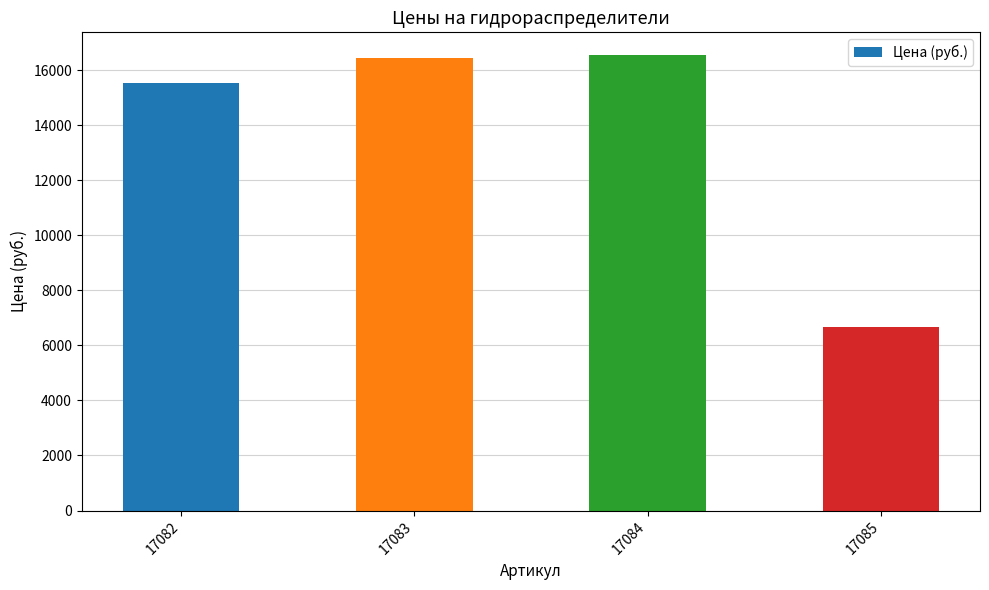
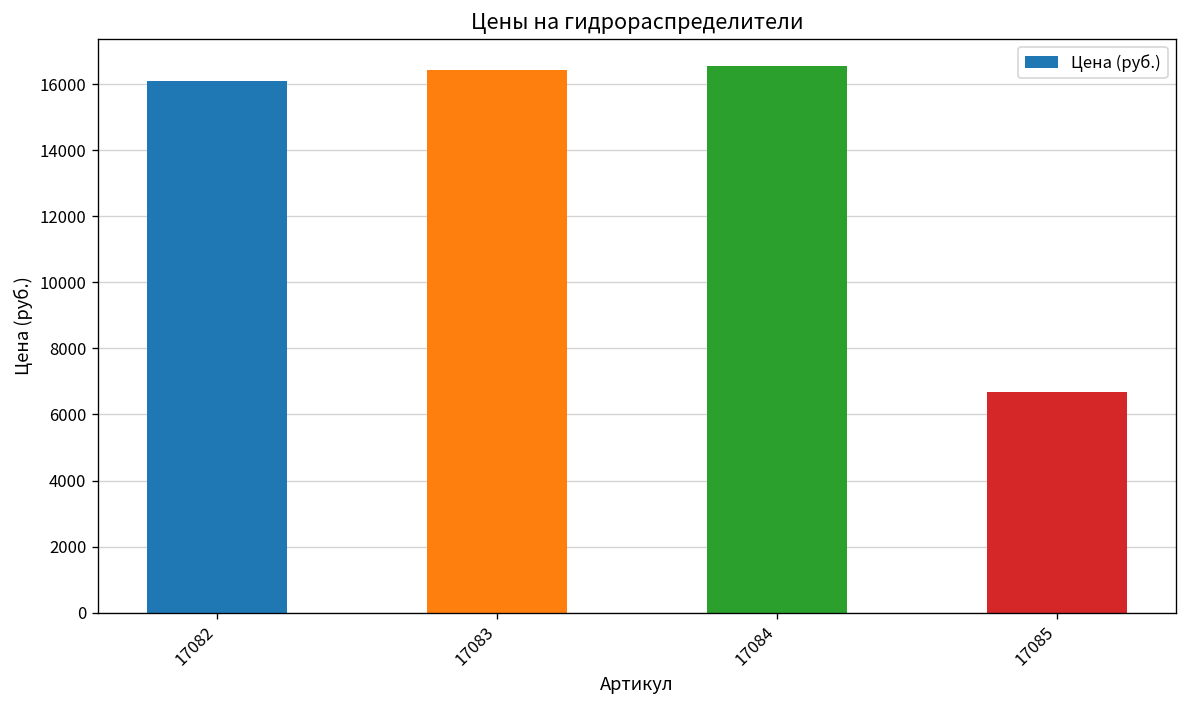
17082: 15500 -> 16100
